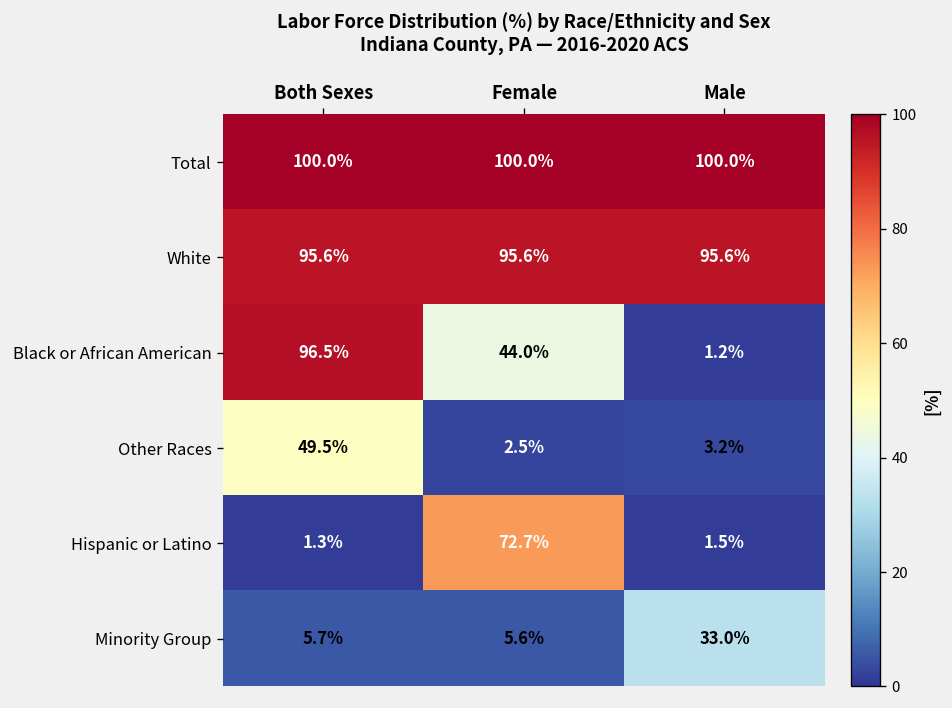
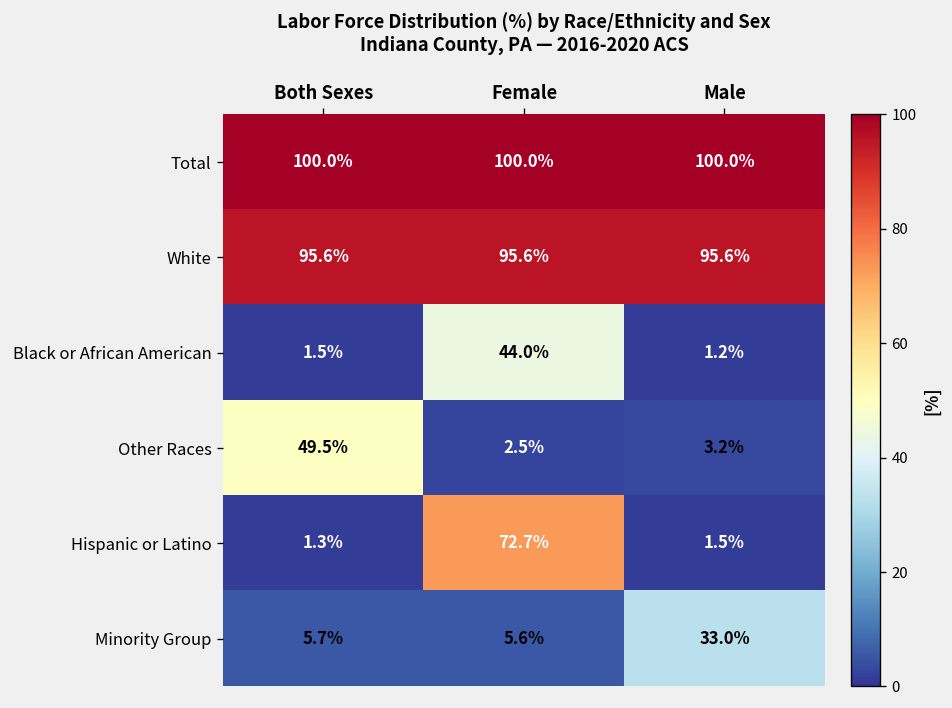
Black or African American, Both Sexes: 96.5% -> 1.5%
